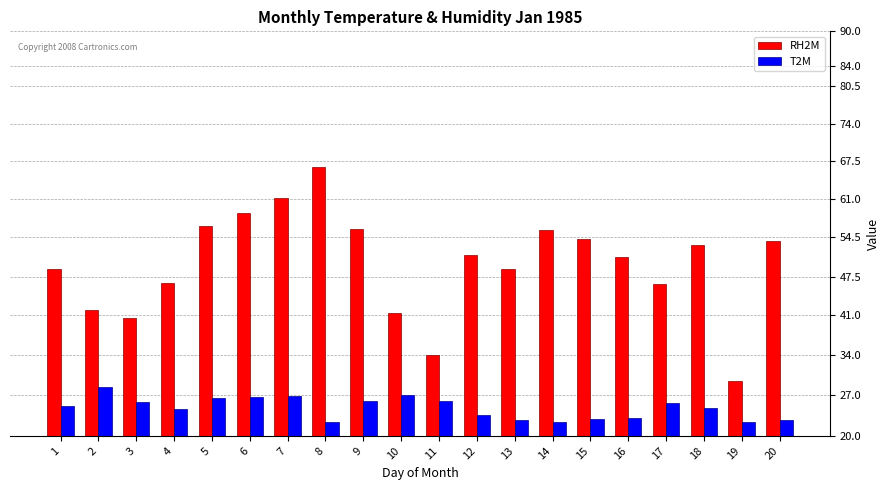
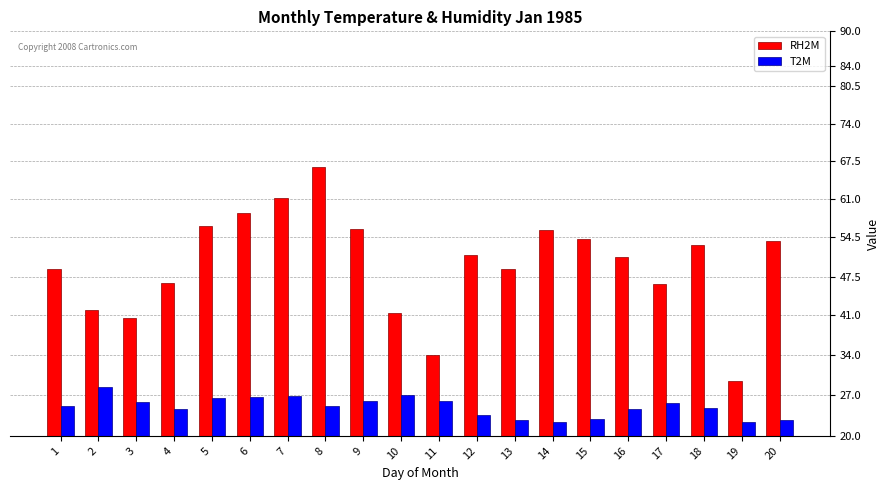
T2M, 8: 22 -> 25
T2M, 16: 23 -> 25
